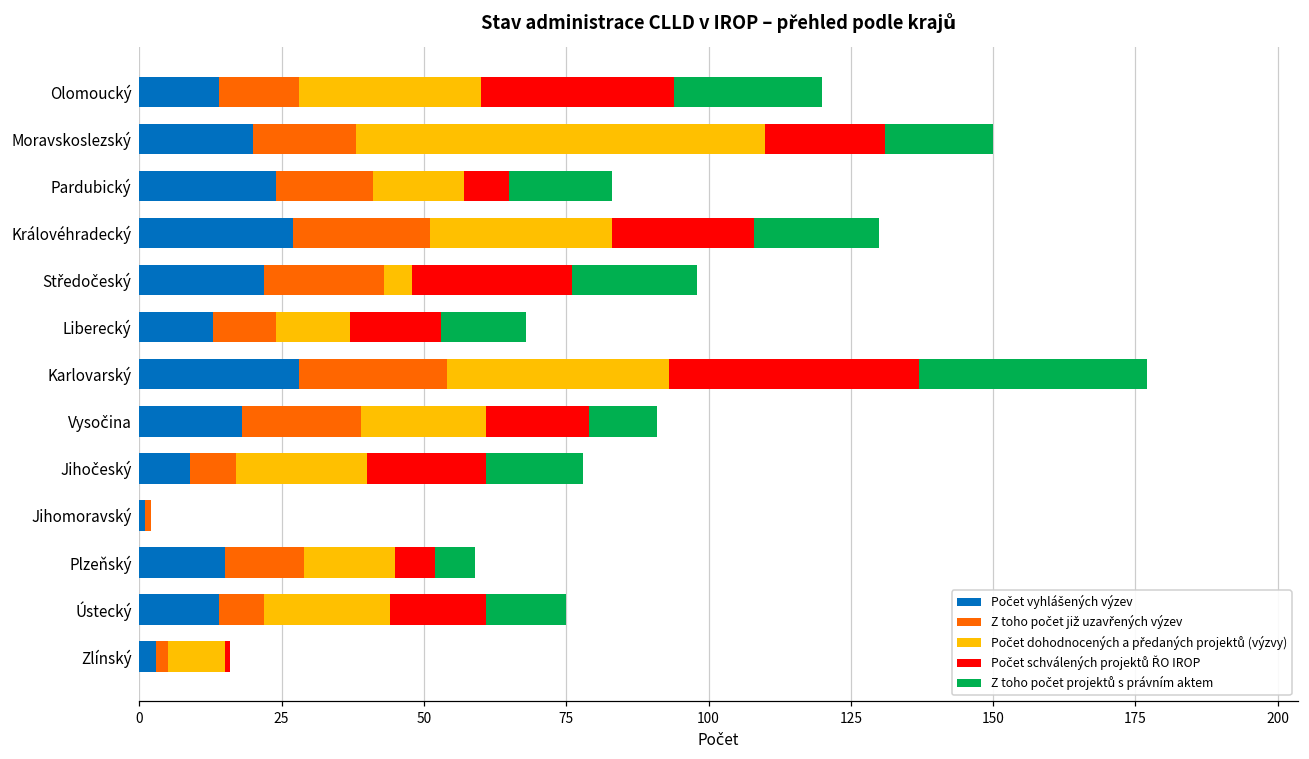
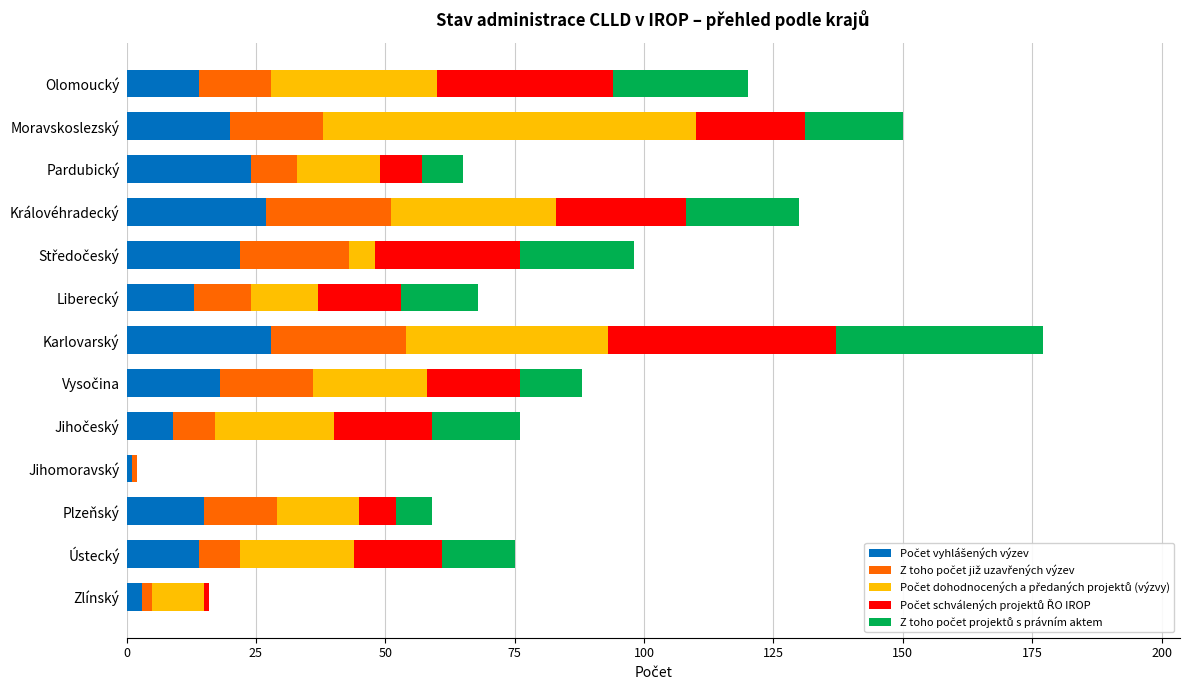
Z toho počet již uzavřených výzev, Pardubický: 17 -> 9
Z toho počet projektů s právním aktem, Pardubický: 18 -> 8
Z toho počet již uzavřených výzev, Vysočina: 21 -> 18
Počet schválených projektů ŘO IROP, Jihočeský: 21 -> 19
